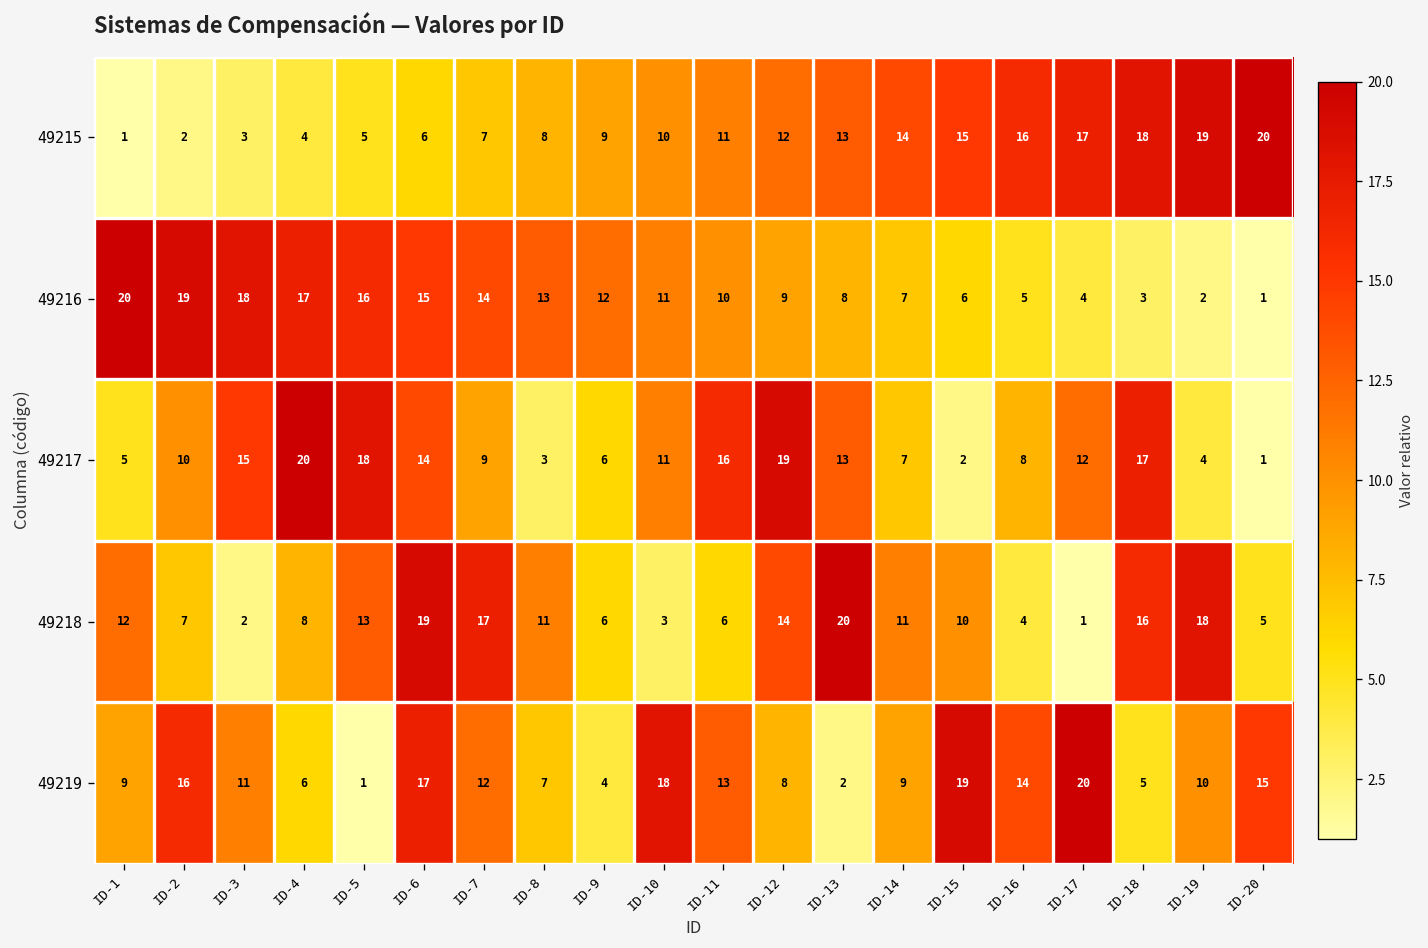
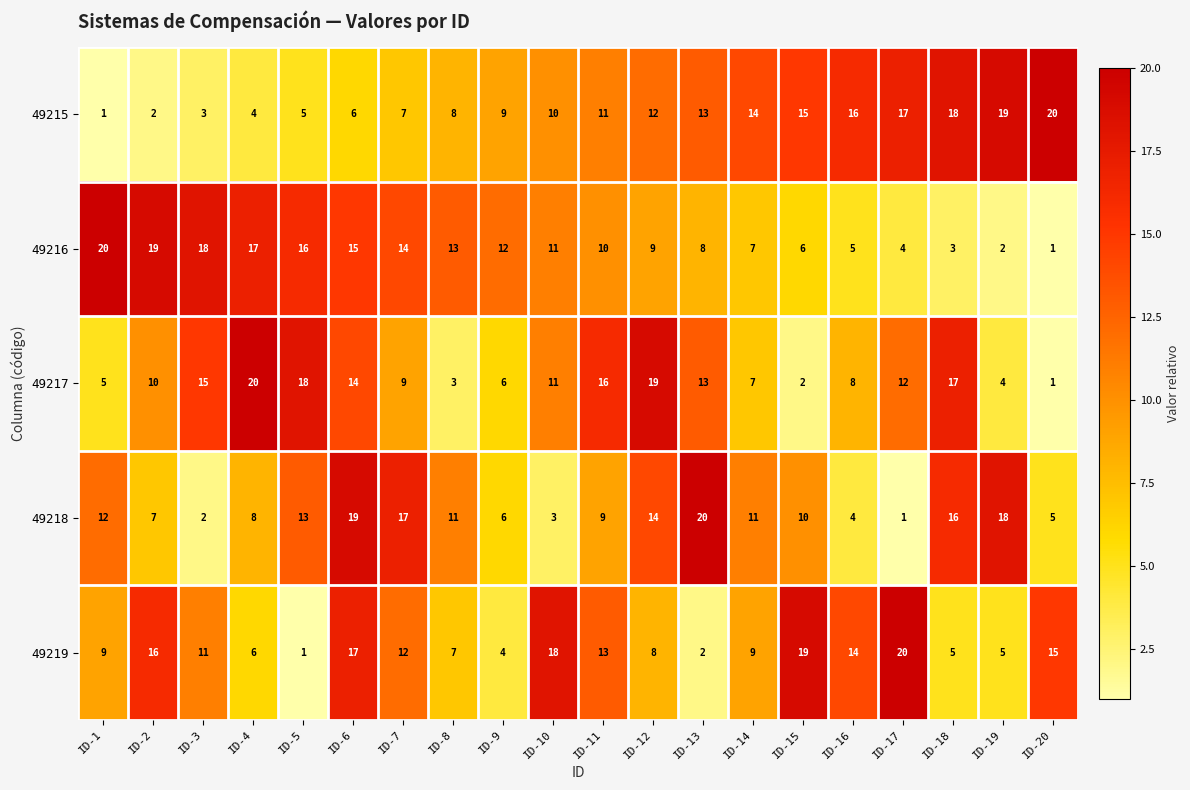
49218, ID-11: 6 -> 9
49219, ID-19: 10 -> 5
